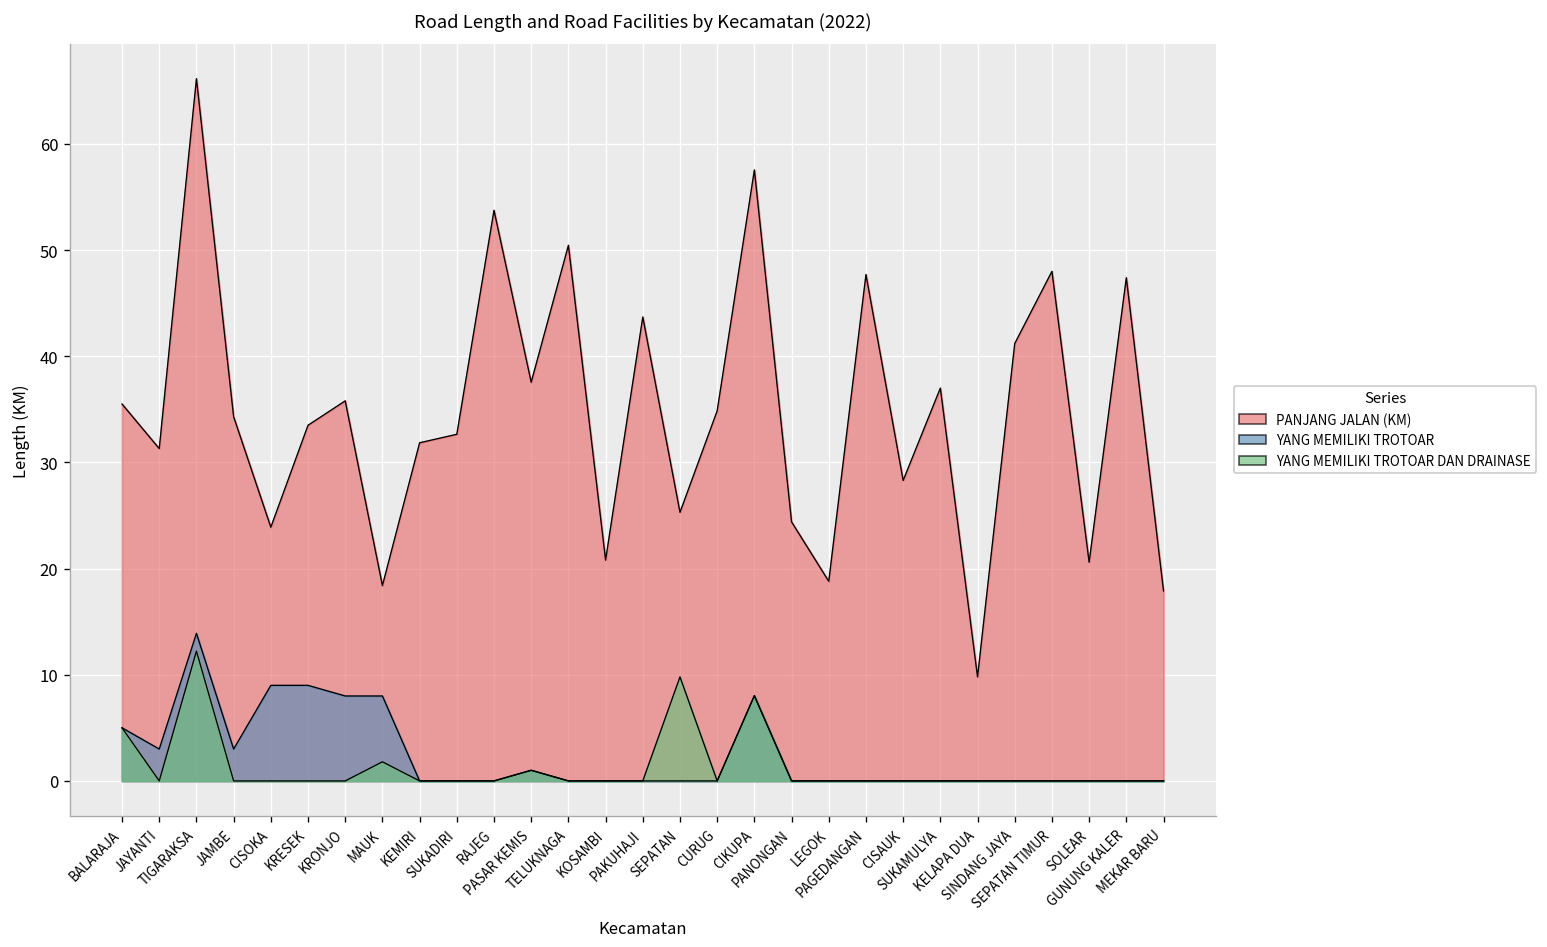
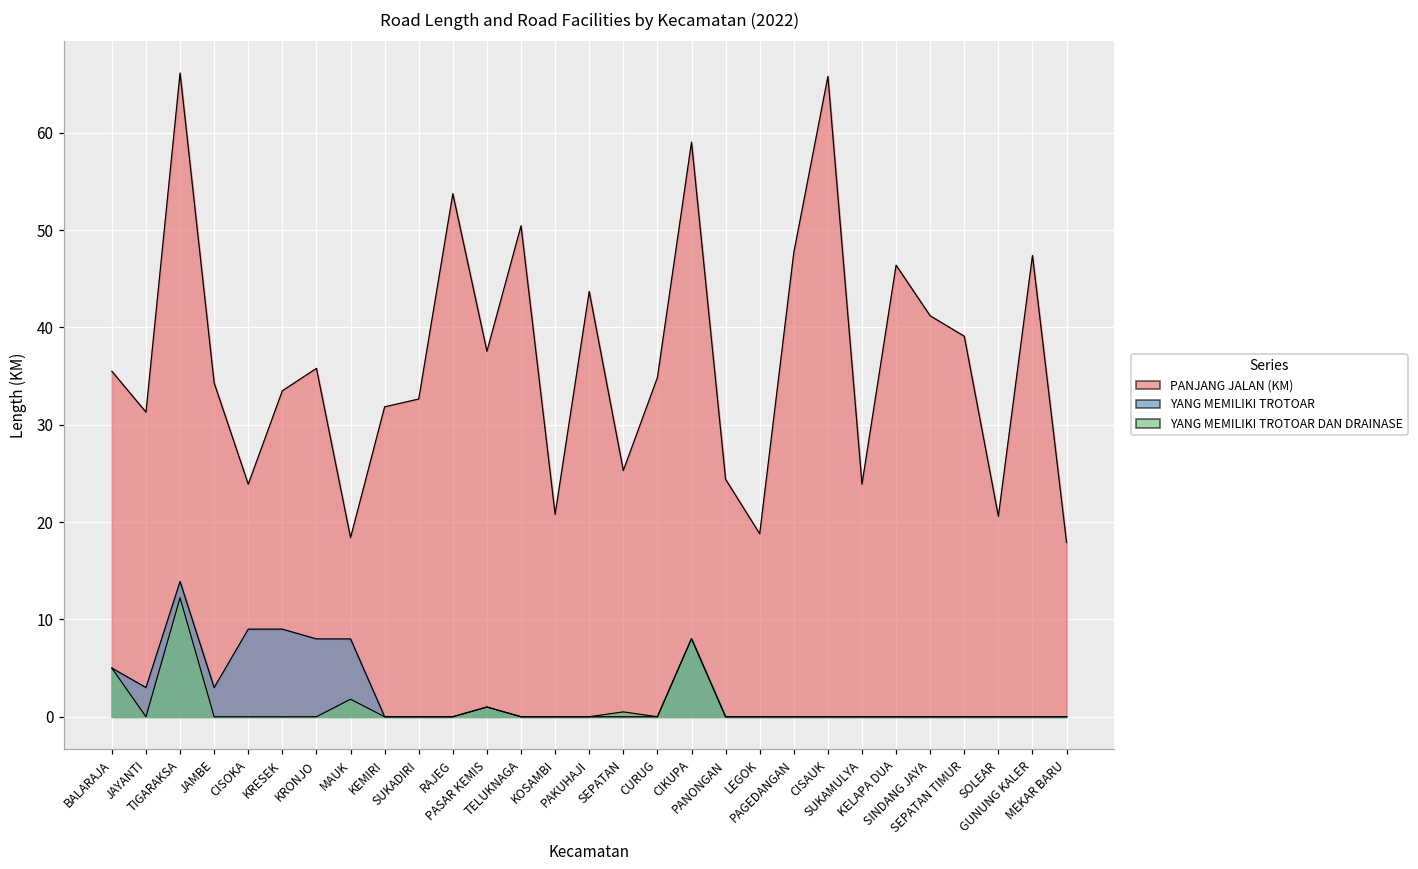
YANG MEMILIKI TROTOAR DAN DRAINASE, SEPATAN: 10 -> 1
PANJANG JALAN (KM), CIKUPA: 58 -> 59
PANJANG JALAN (KM), CISAUK: 28 -> 66
PANJANG JALAN (KM), SUKAMULYA: 37 -> 24
PANJANG JALAN (KM), KELAPA DUA: 10 -> 46
PANJANG JALAN (KM), SEPATAN TIMUR: 48 -> 39
